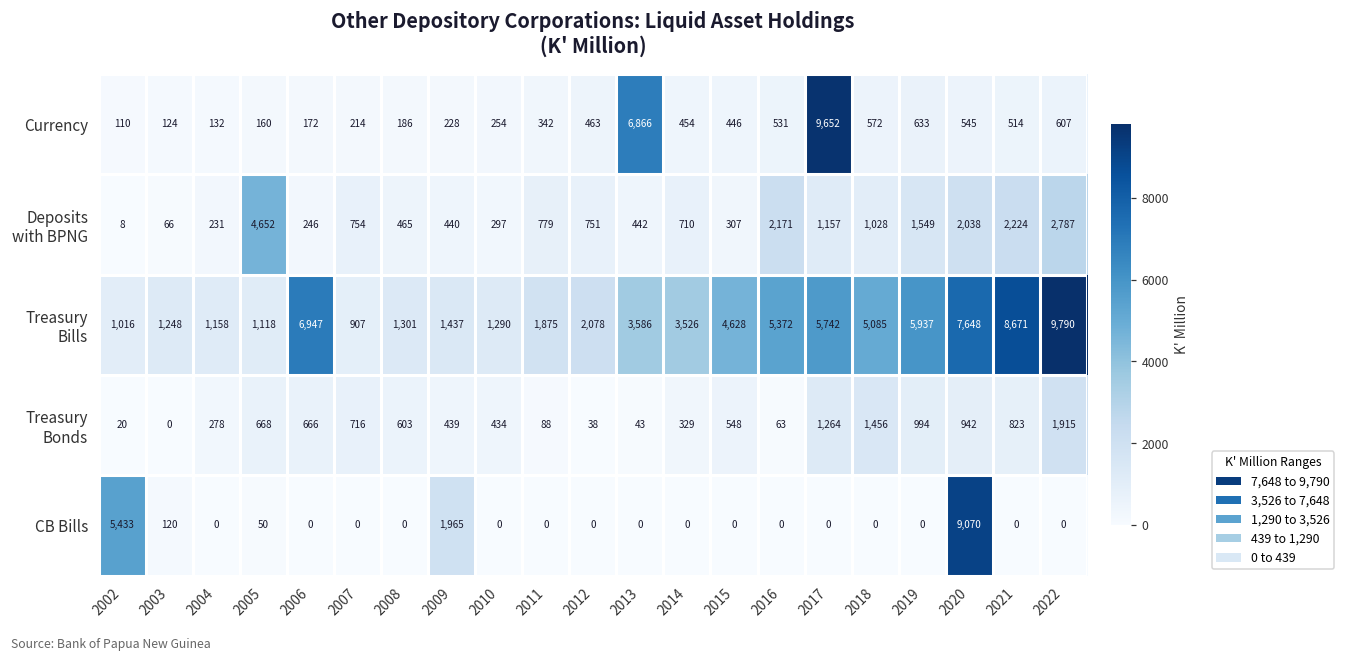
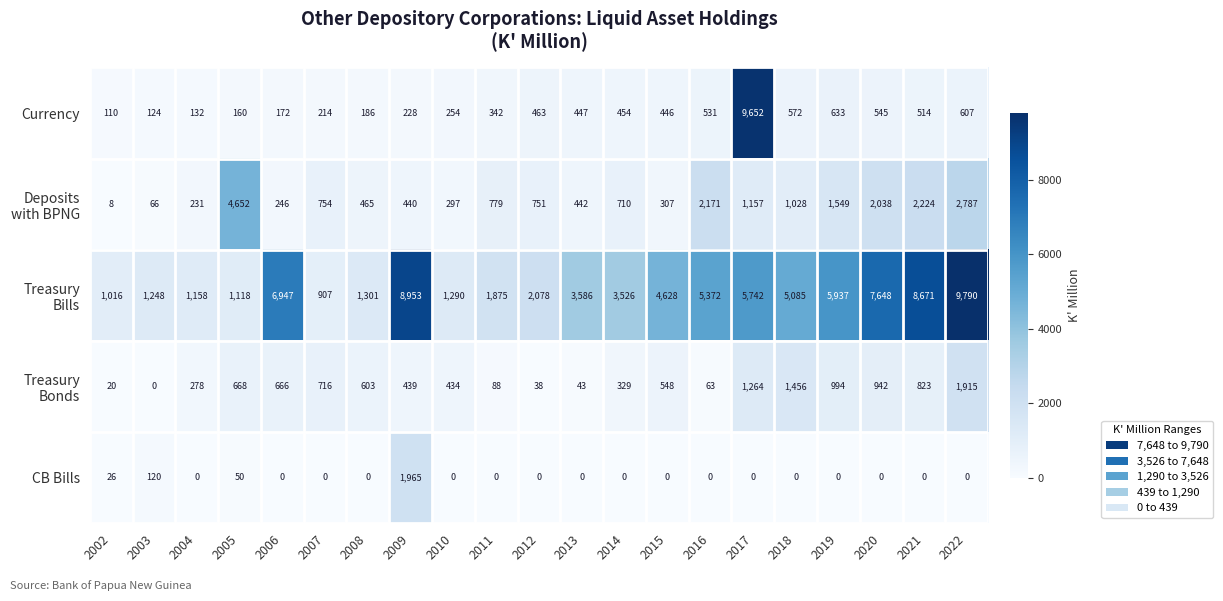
Currency, 2013: 6,866 -> 447
Treasury Bills, 2009: 1,437 -> 8,953
CB Bills, 2002: 5,433 -> 26
CB Bills, 2020: 9,070 -> 0
